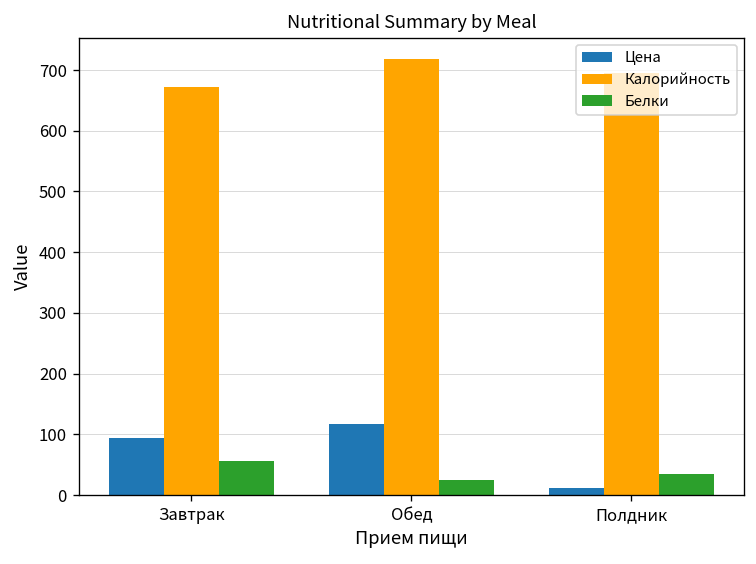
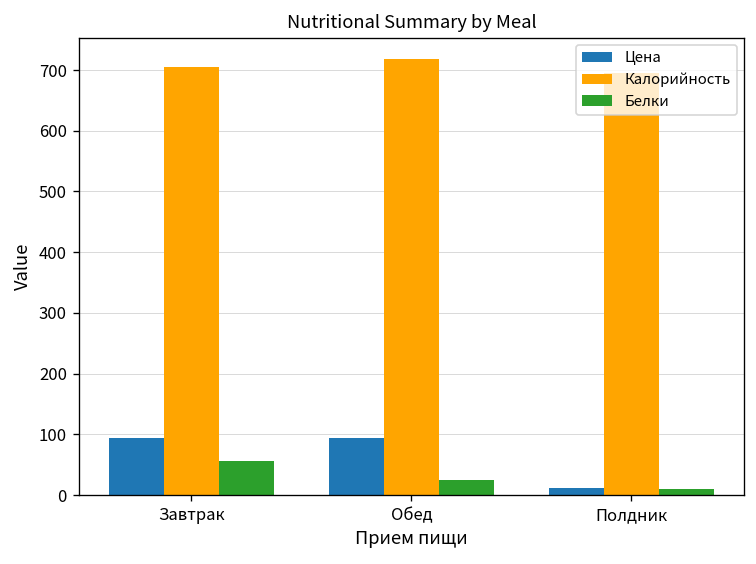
Калорийность, Завтрак: 670 -> 710
Цена, Обед: 120 -> 90
Белки, Полдник: 30 -> 10
